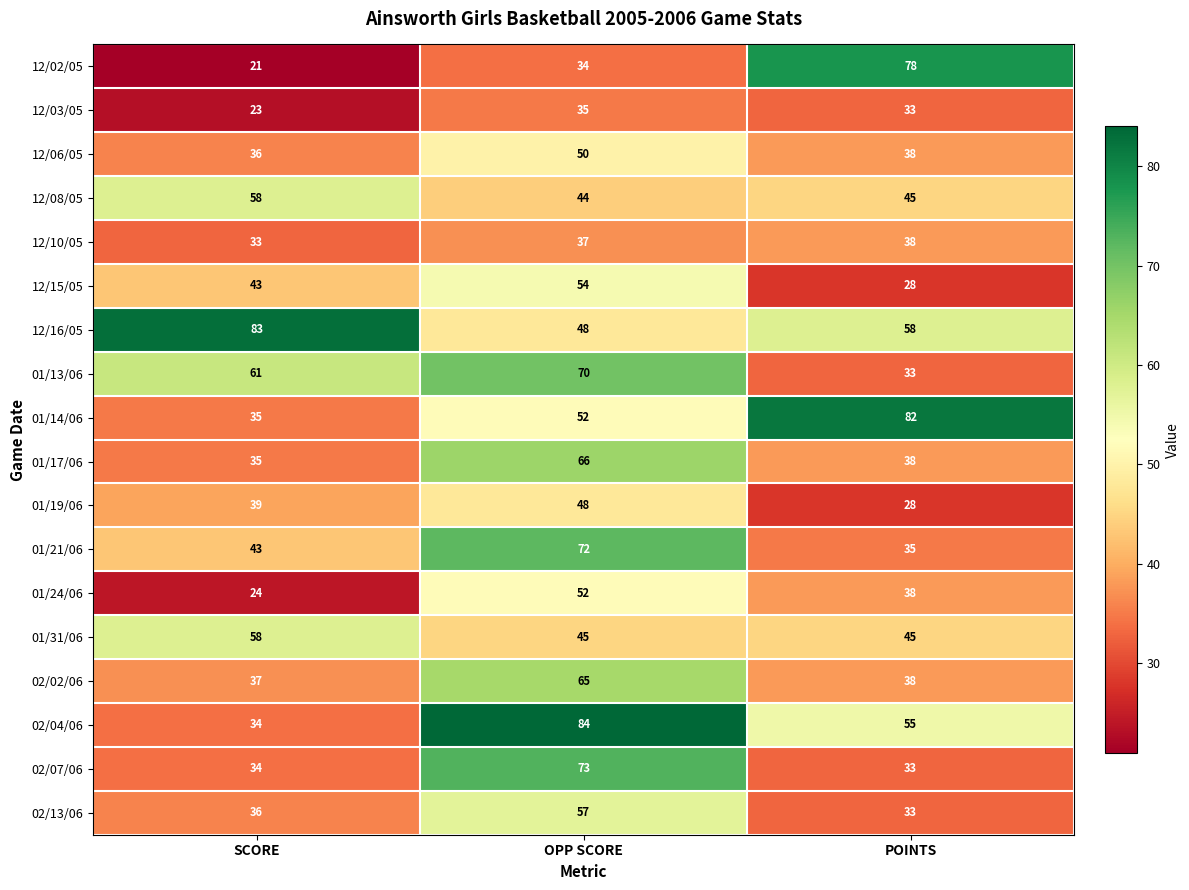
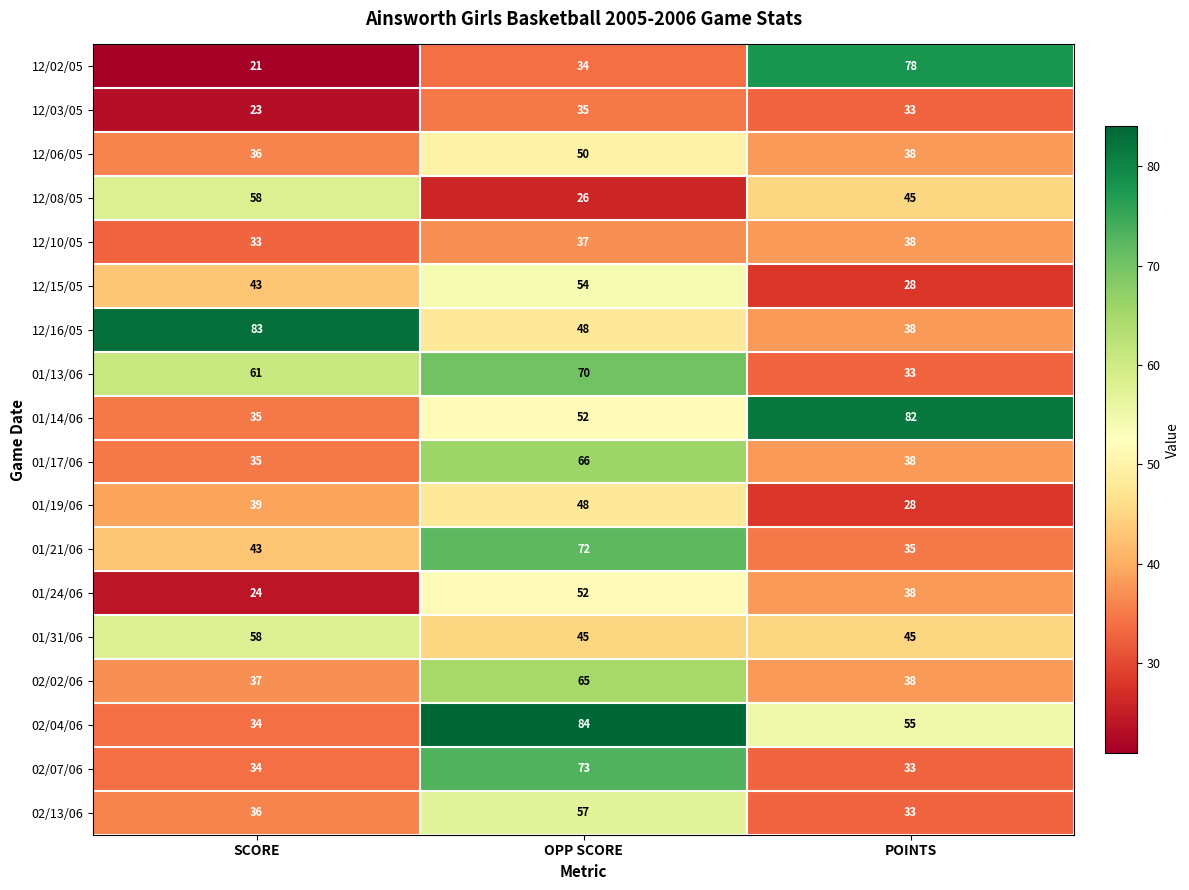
12/08/05, OPP SCORE: 44 -> 26
12/16/05, POINTS: 58 -> 38
